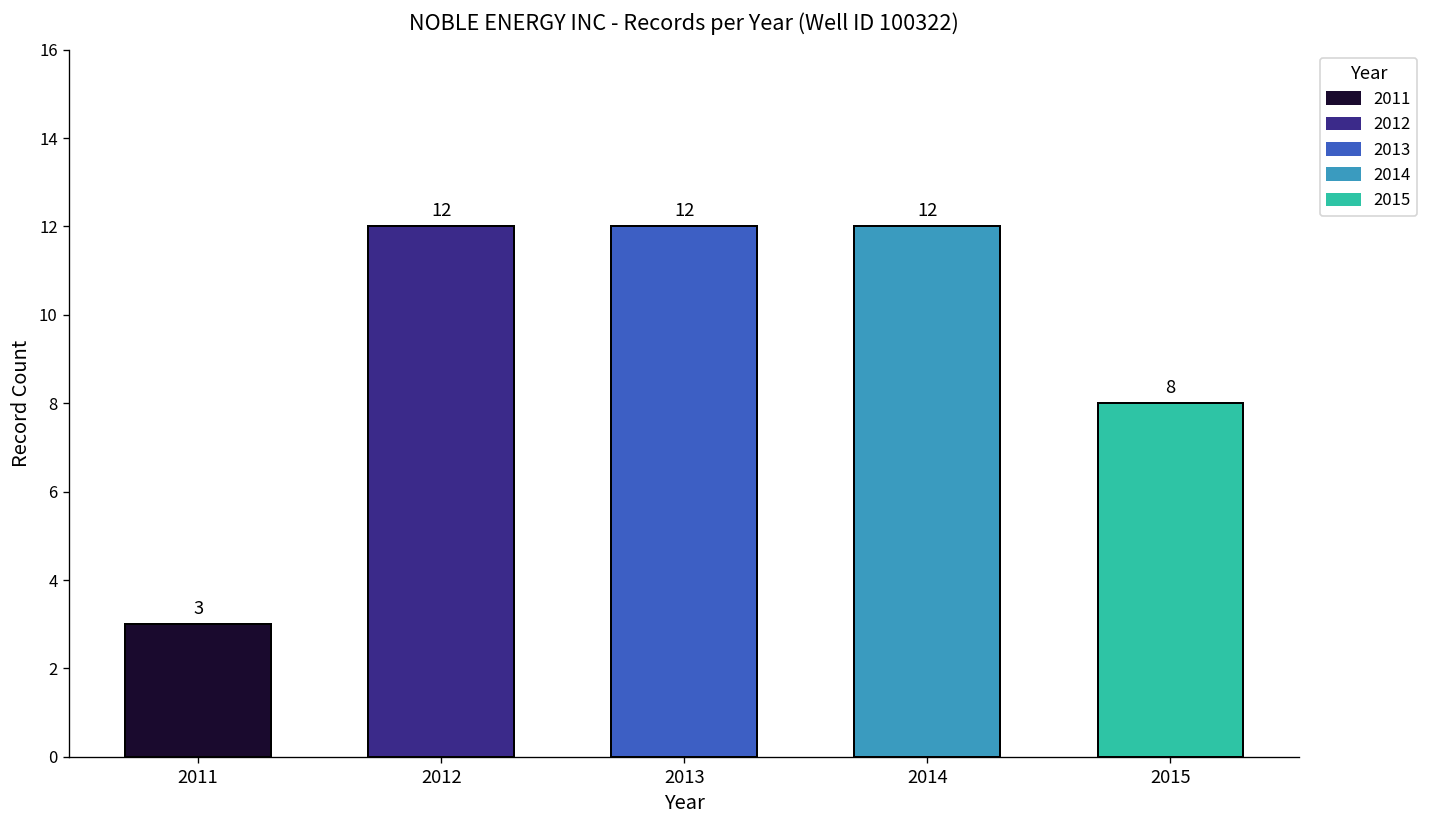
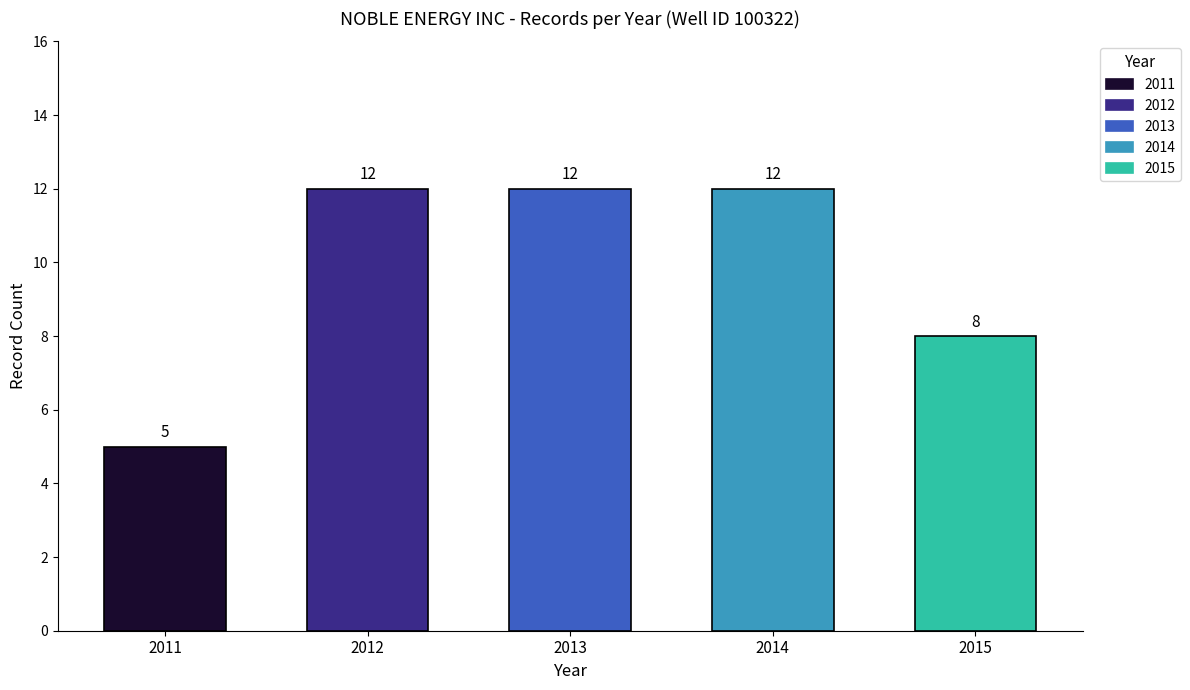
2011: 3 -> 5
